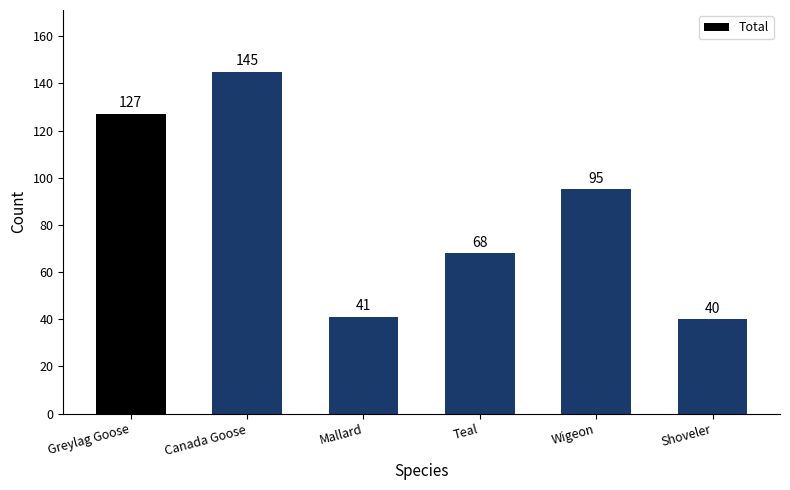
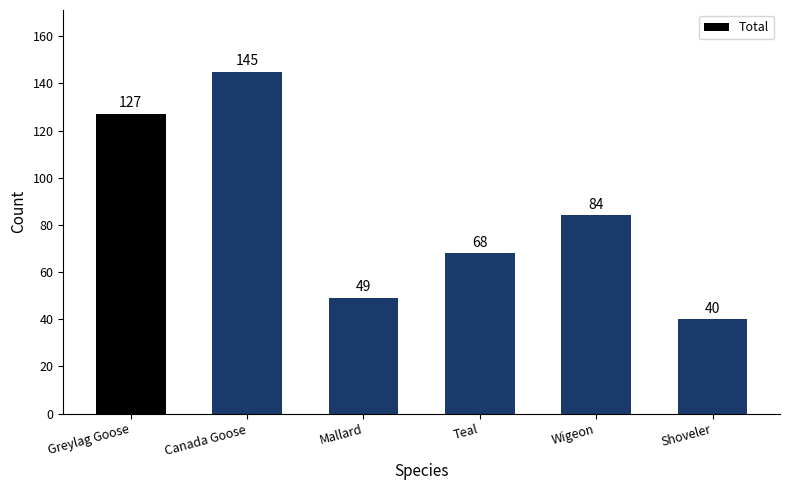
Mallard: 41 -> 49
Wigeon: 95 -> 84
